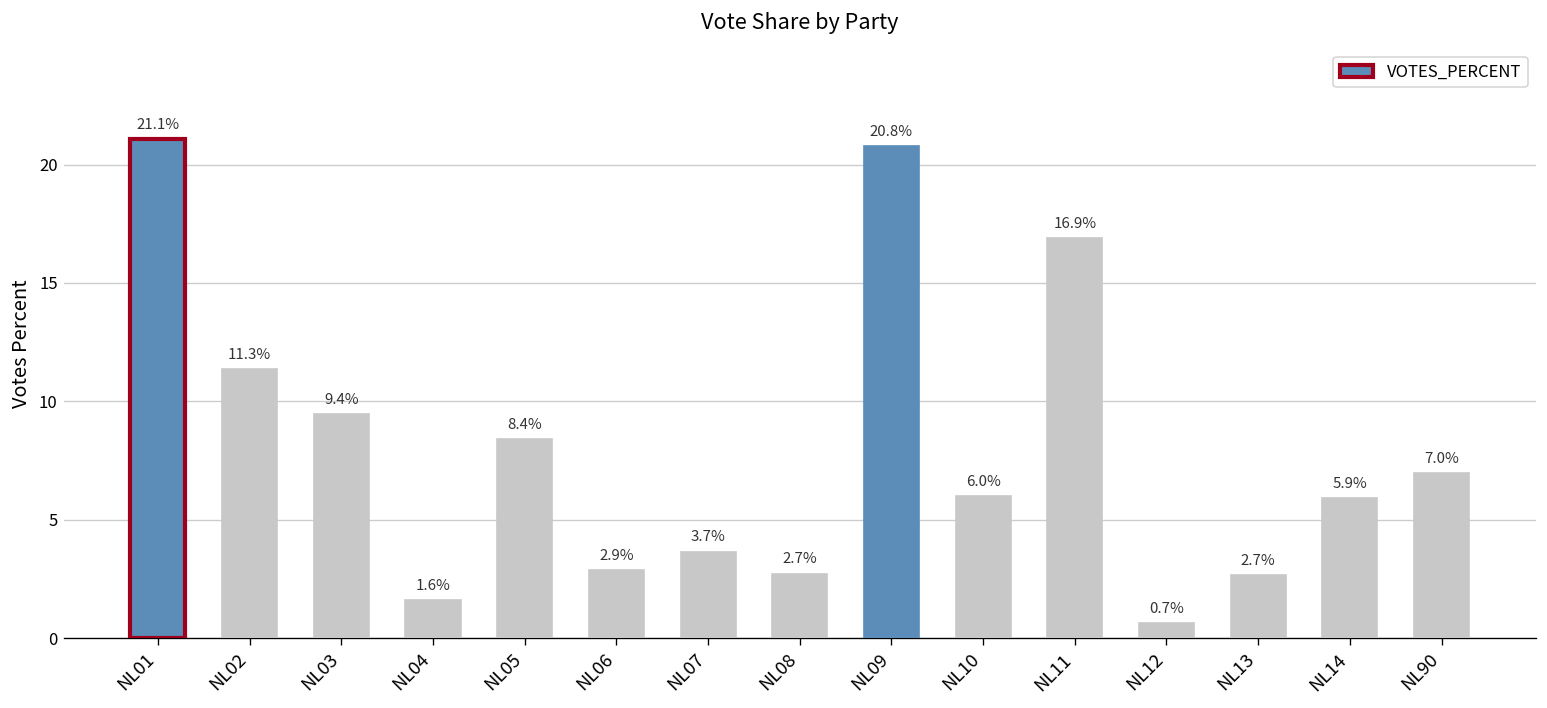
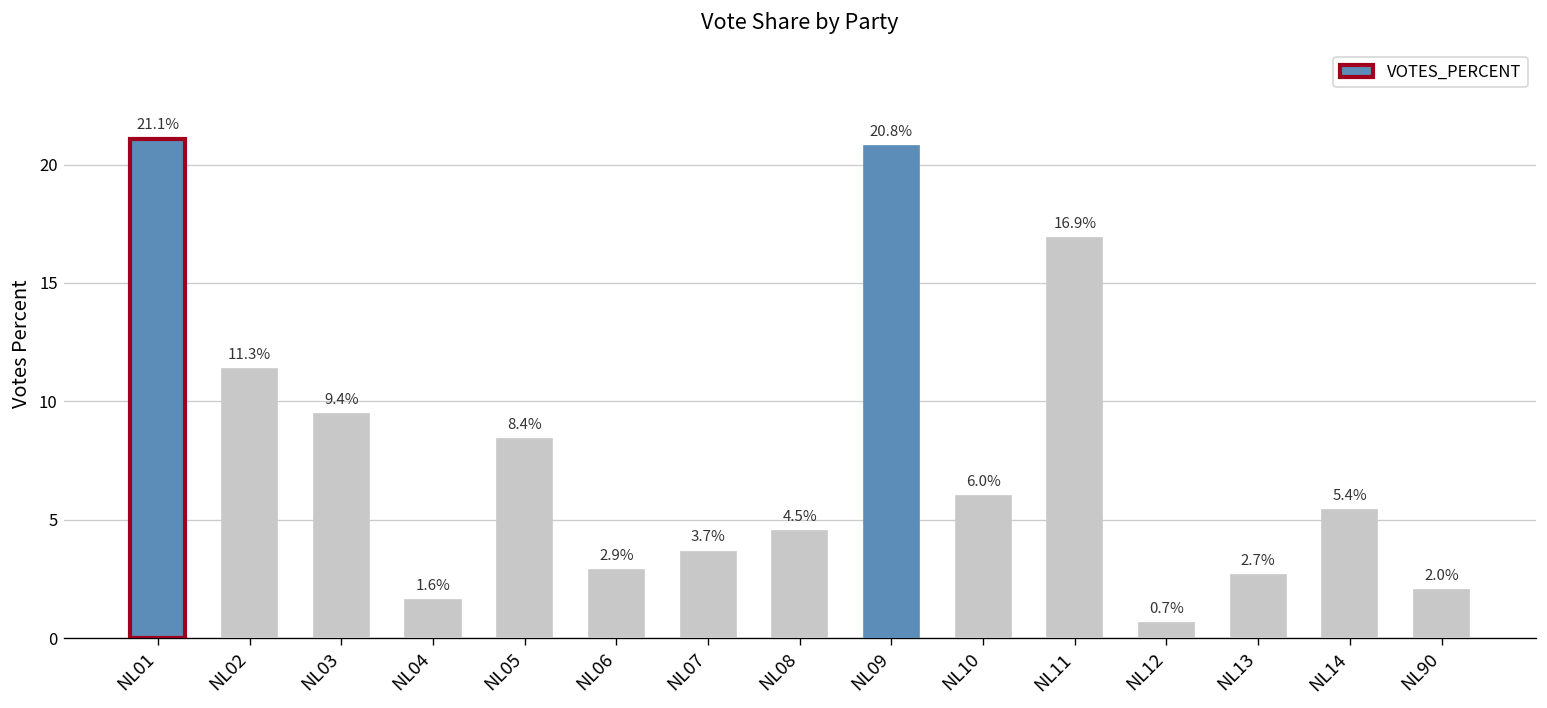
NL08: 2.7% -> 4.5%
NL14: 5.9% -> 5.4%
NL90: 7.0% -> 2.0%
